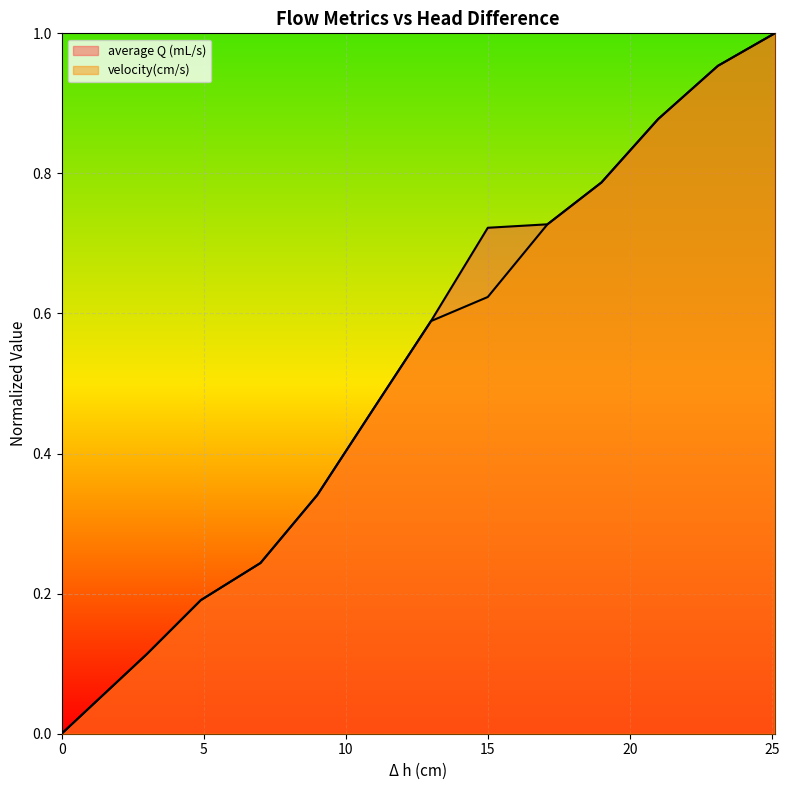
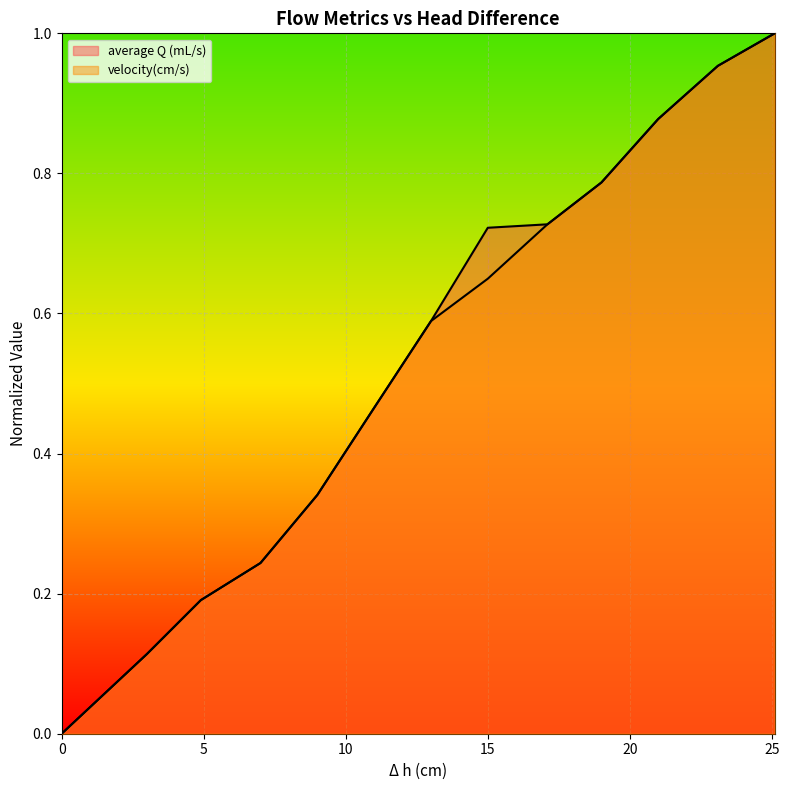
velocity(cm/s), 15: 0.62 -> 0.65
